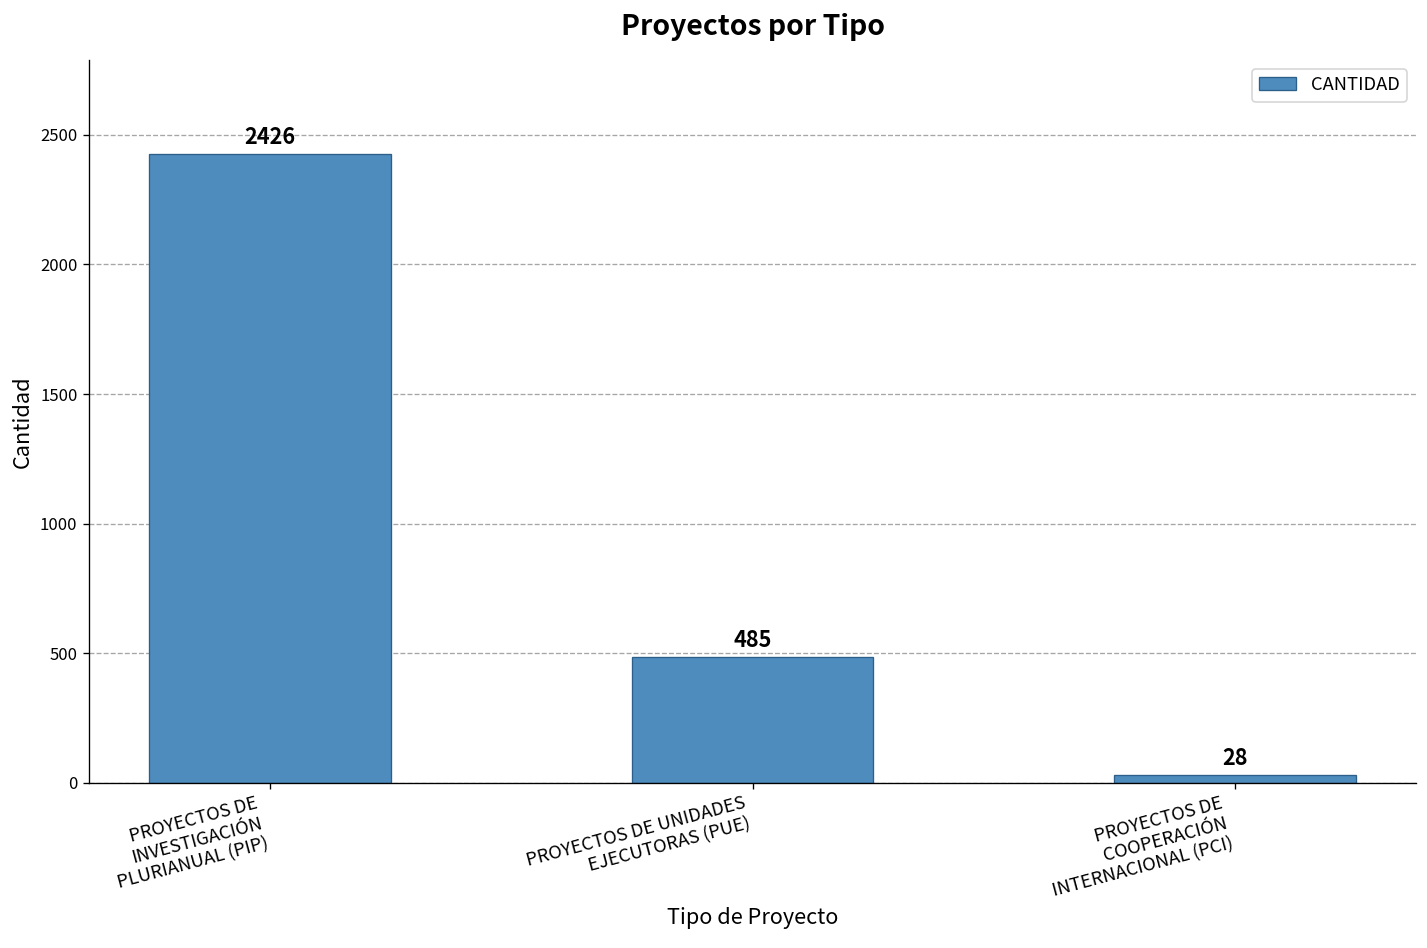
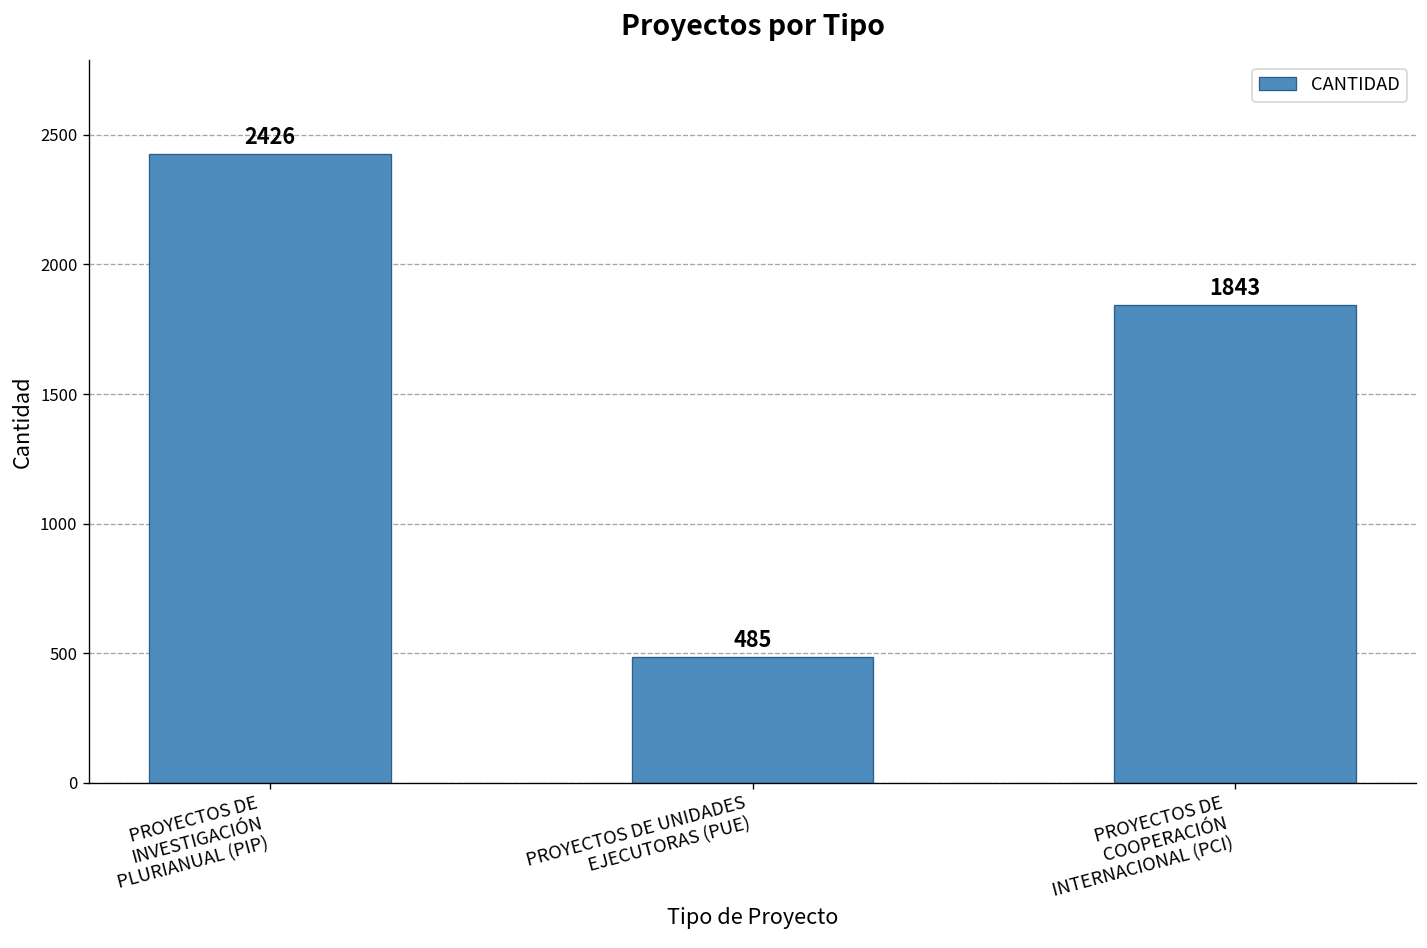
PROYECTOS DE COOPERACIÓN INTERNACIONAL (PCI): 28 -> 1843
